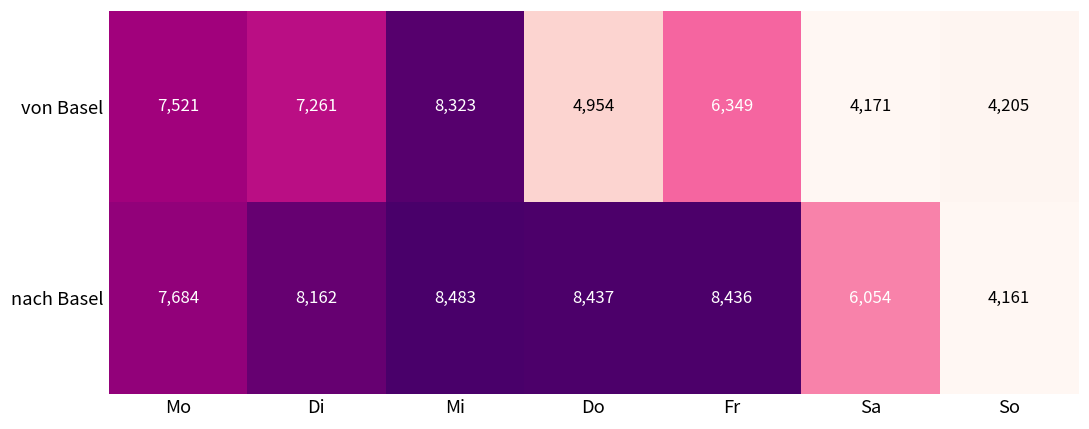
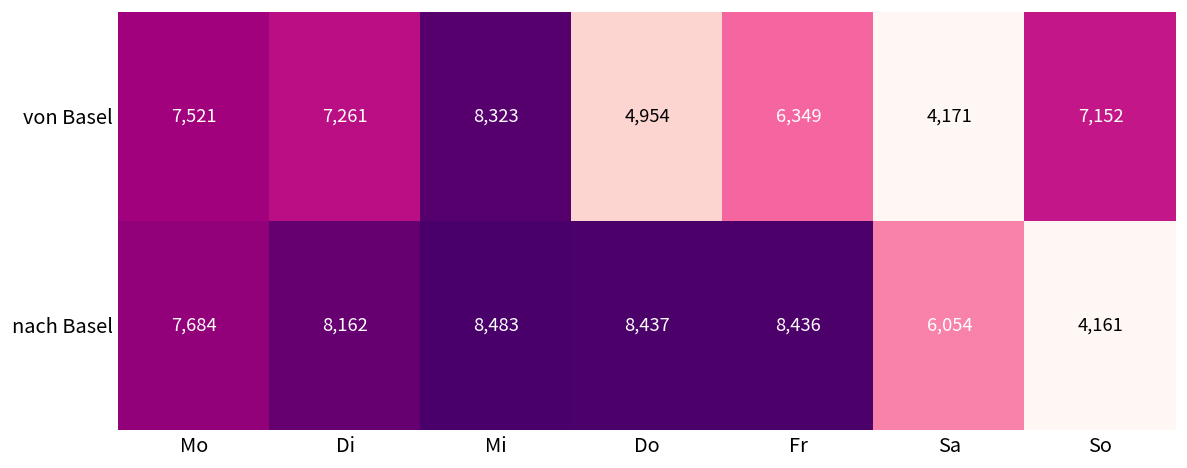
von Basel, So: 4,205 -> 7,152
